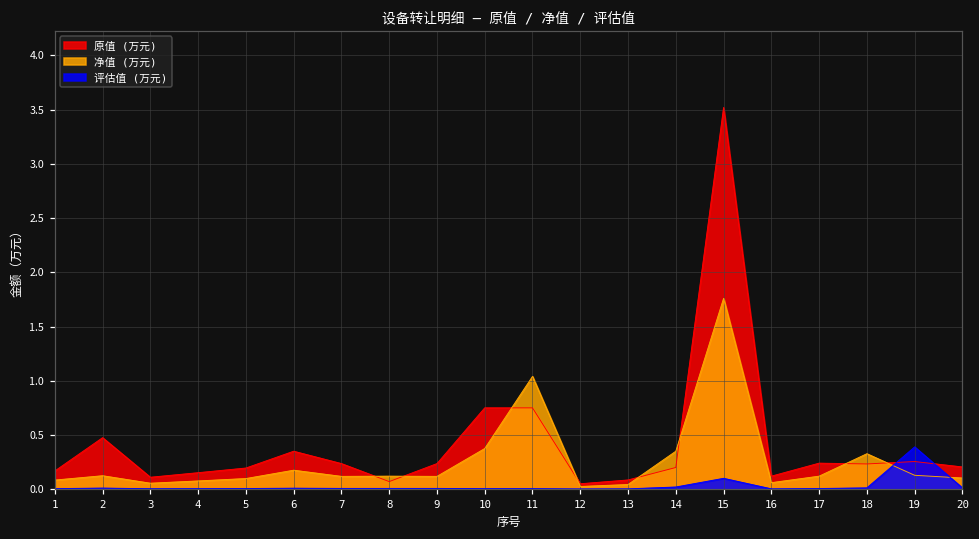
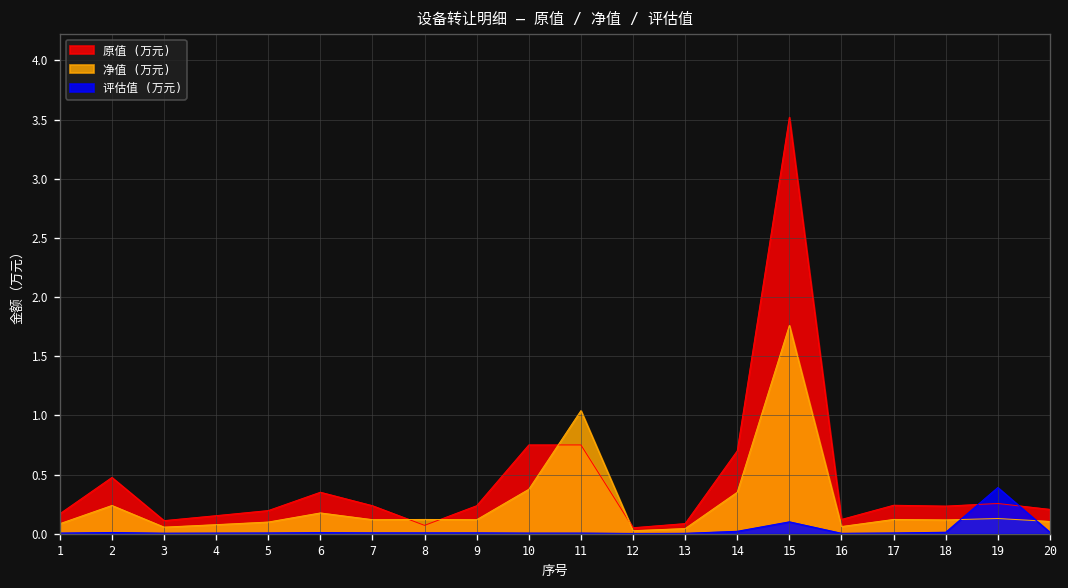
净值 (万元), 2: 0.1 -> 0.2
原值 (万元), 14: 0.2 -> 0.7
净值 (万元), 18: 0.3 -> 0.1
